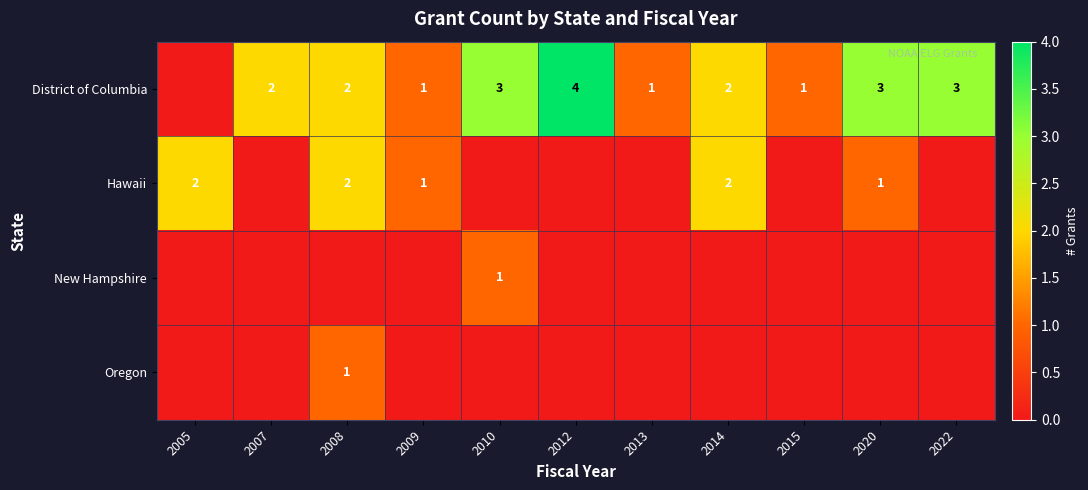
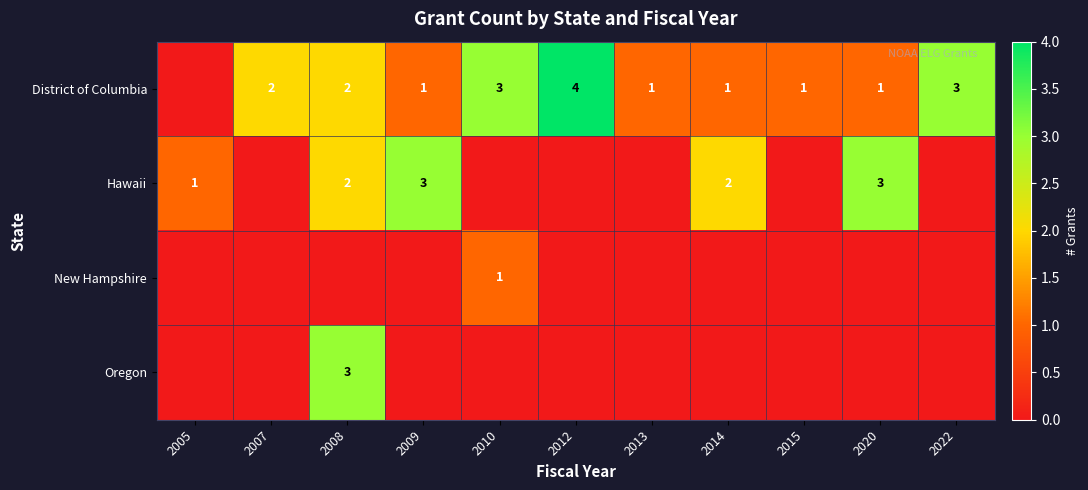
District of Columbia, 2014: 2 -> 1
District of Columbia, 2020: 3 -> 1
Hawaii, 2005: 2 -> 1
Hawaii, 2009: 1 -> 3
Hawaii, 2020: 1 -> 3
Oregon, 2008: 1 -> 3
